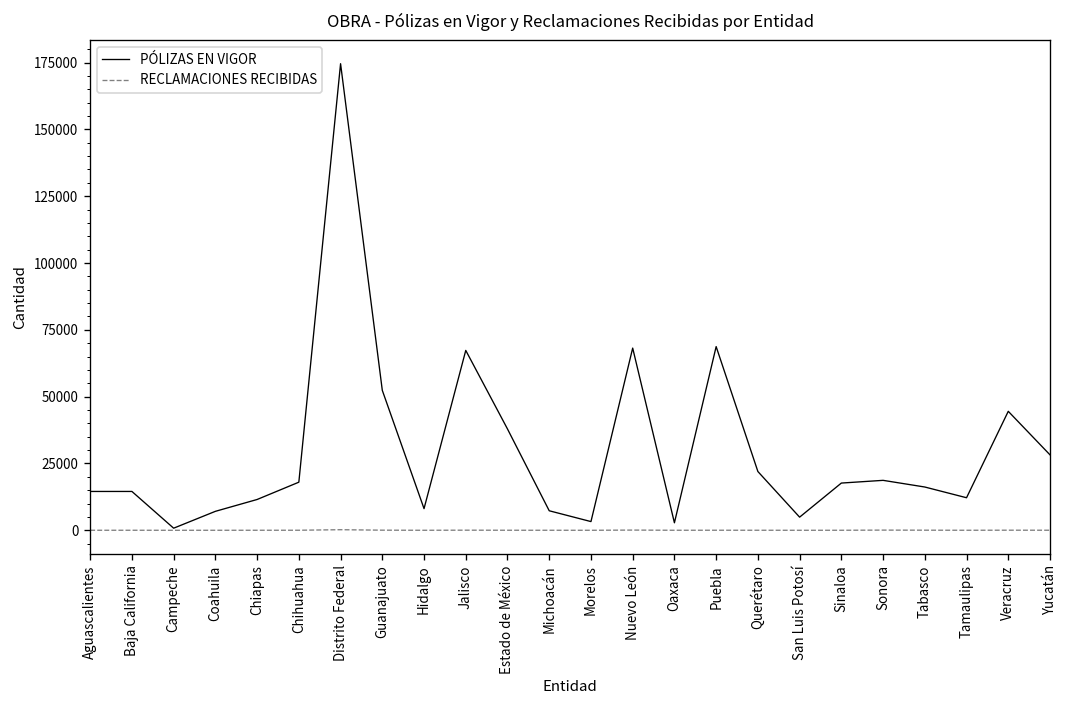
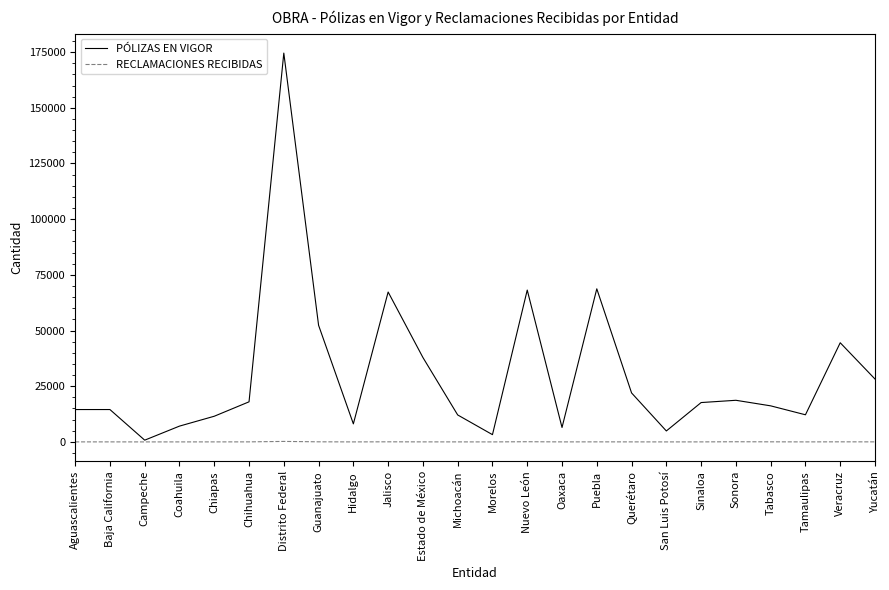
PÓLIZAS EN VIGOR, Michoacán: 7000 -> 12000
PÓLIZAS EN VIGOR, Oaxaca: 3000 -> 6000
